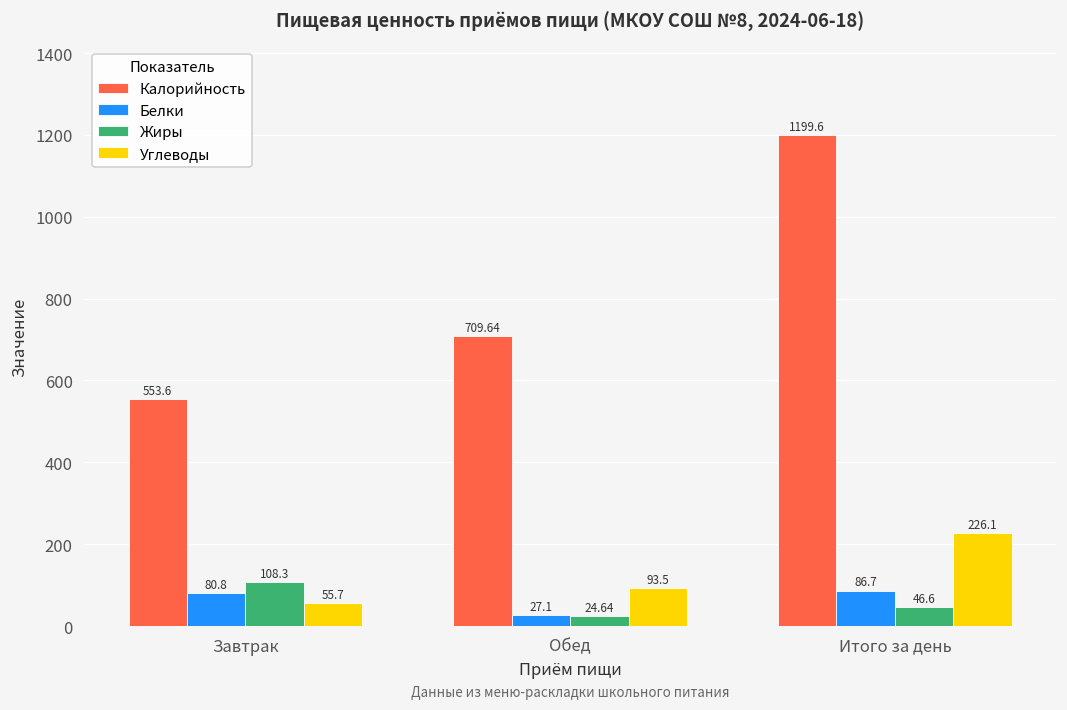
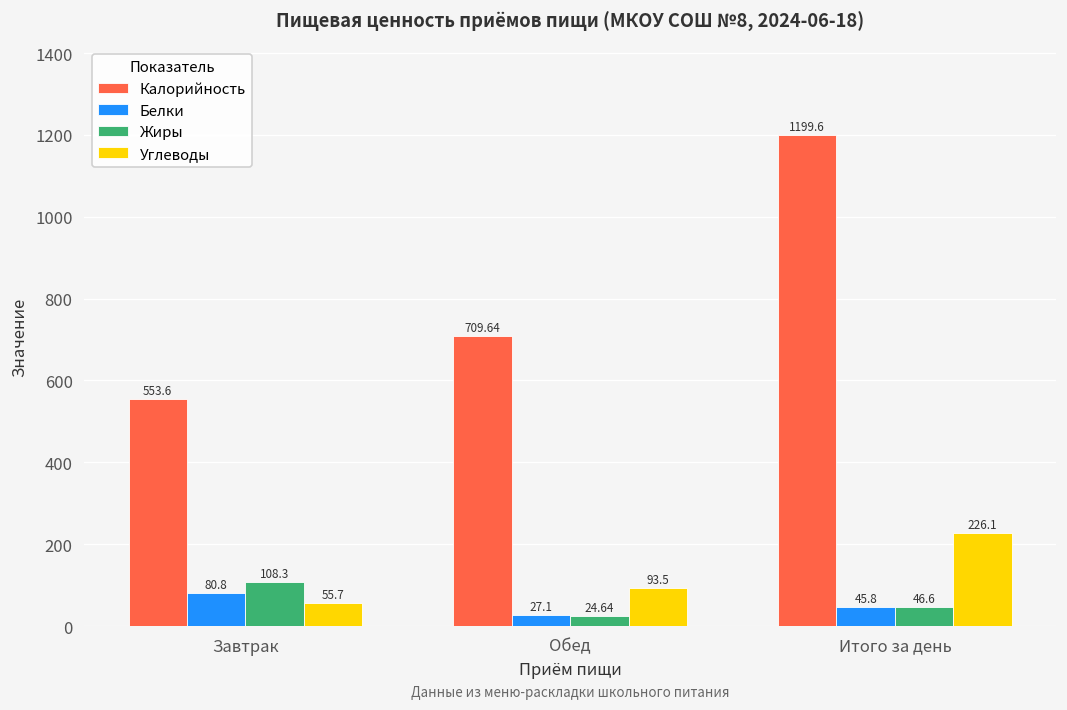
Белки, Итого за день: 86.7 -> 45.8
